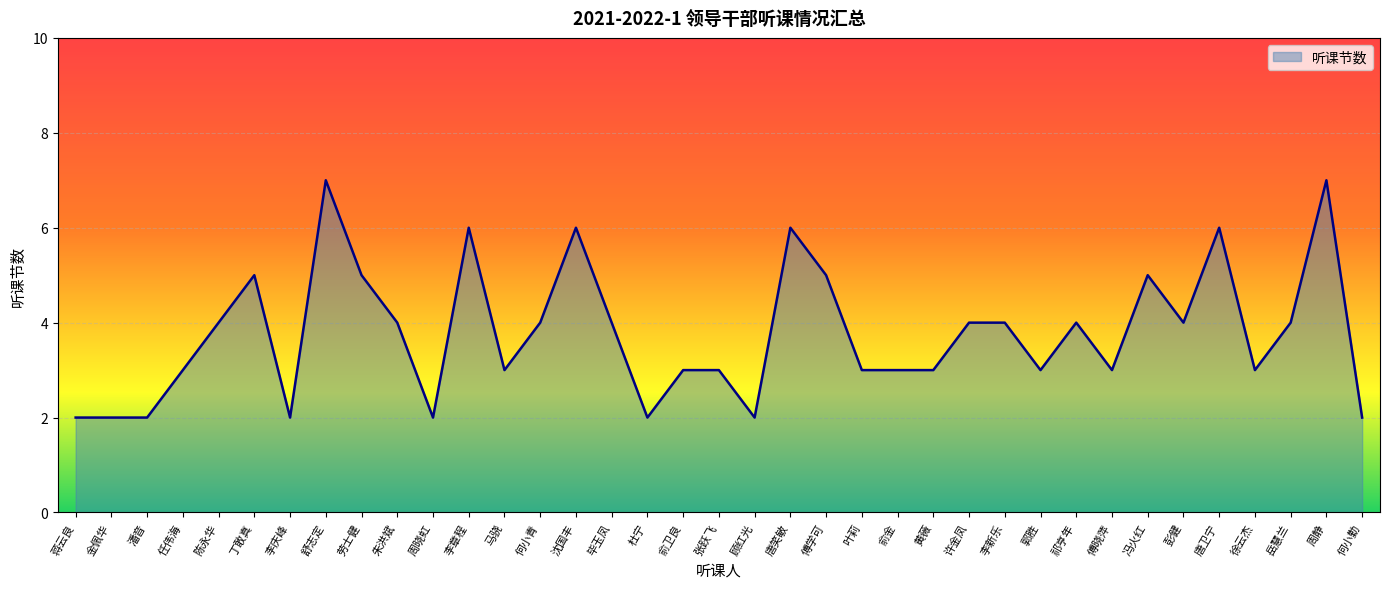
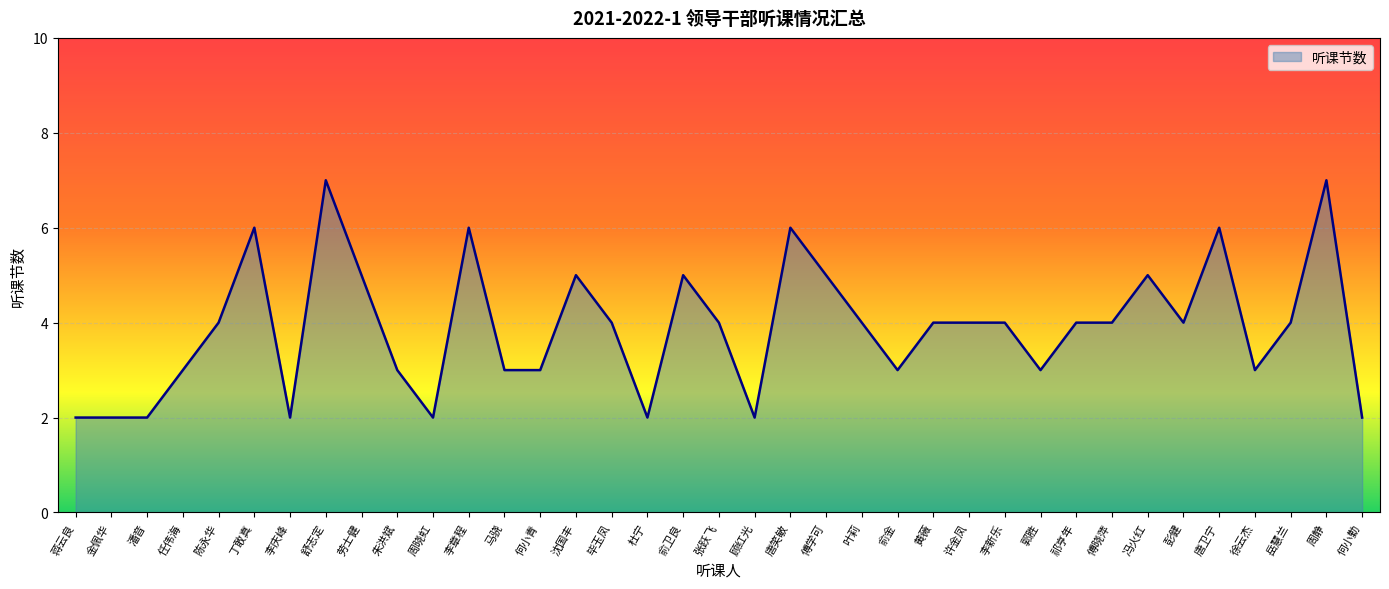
丁敢真: 5 -> 6
朱洪斌: 4 -> 3
何小青: 4 -> 3
沈国丰: 6 -> 5
俞卫良: 3 -> 5
张跃飞: 3 -> 4
叶莉: 3 -> 4
黄薇: 3 -> 4
傅晓萍: 3 -> 4
